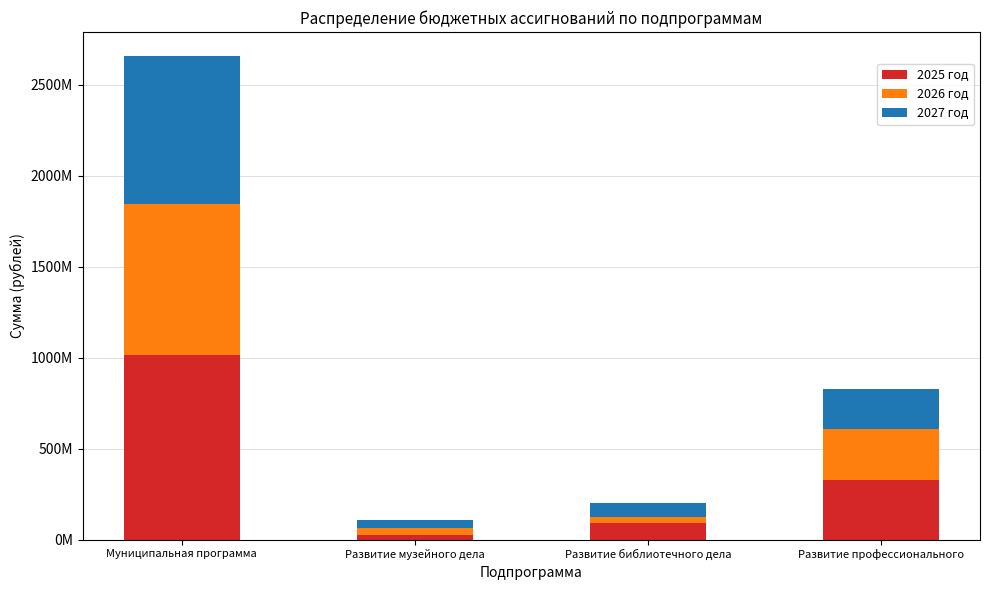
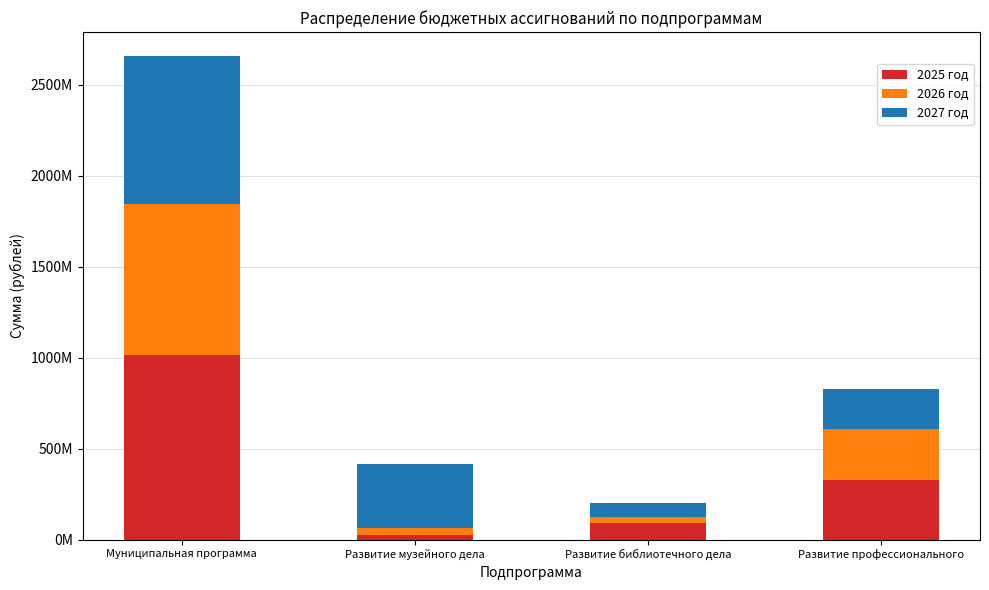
2027 год, Развитие музейного дела: 40000000 -> 350000000
